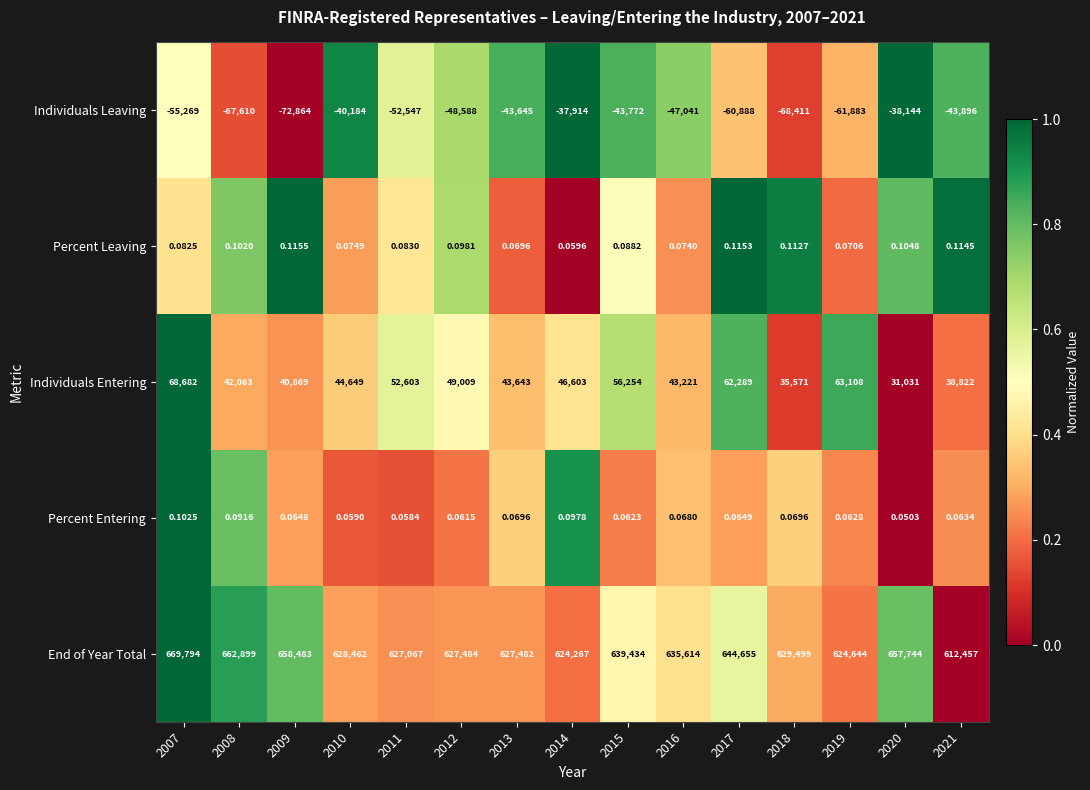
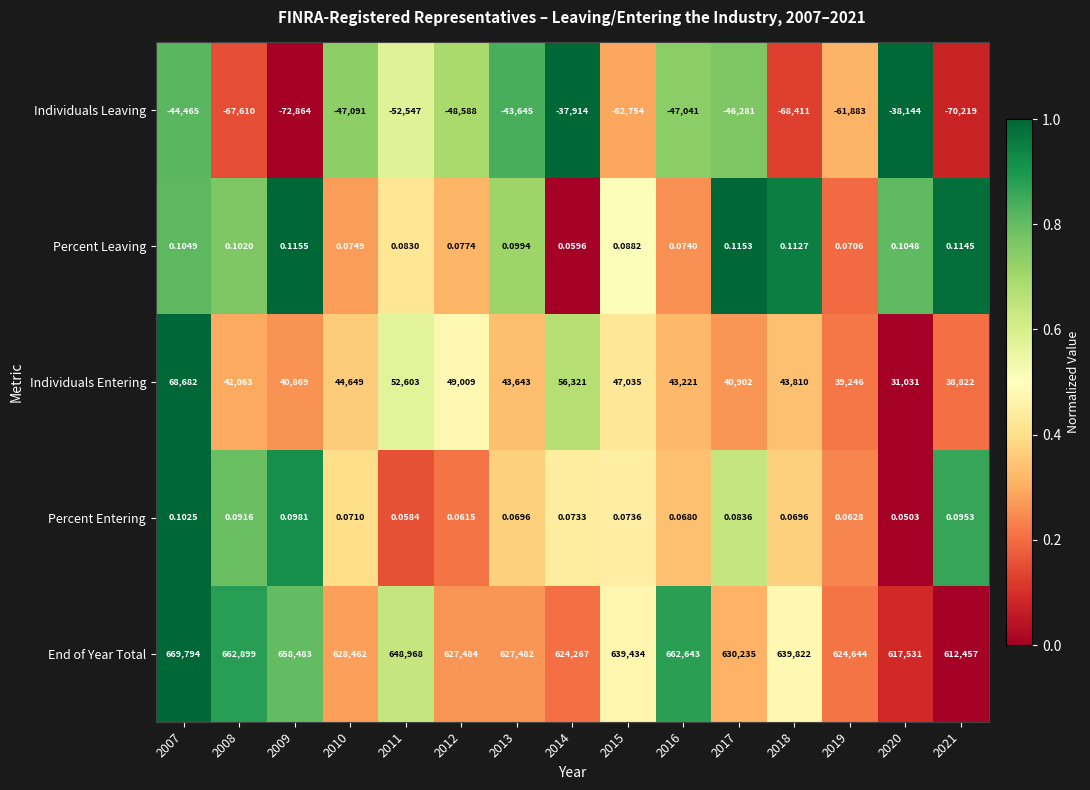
Individuals Leaving, 2007: -55,269 -> -44,465
Individuals Leaving, 2010: -40,184 -> -47,091
Individuals Leaving, 2015: -43,772 -> -62,754
Individuals Leaving, 2017: -60,888 -> -46,281
Individuals Leaving, 2021: -43,896 -> -70,219
Percent Leaving, 2007: 0.0825 -> 0.1049
Percent Leaving, 2012: 0.0981 -> 0.0774
Percent Leaving, 2013: 0.0696 -> 0.0994
Individuals Entering, 2014: 46,603 -> 56,321
Individuals Entering, 2015: 56,254 -> 47,035
Individuals Entering, 2017: 62,289 -> 40,902
Individuals Entering, 2018: 35,571 -> 43,810
Individuals Entering, 2019: 63,108 -> 39,246
Percent Entering, 2009: 0.0648 -> 0.0981
Percent Entering, 2010: 0.0590 -> 0.0710
Percent Entering, 2014: 0.0978 -> 0.0733
Percent Entering, 2015: 0.0623 -> 0.0736
Percent Entering, 2017: 0.0649 -> 0.0836
Percent Entering, 2021: 0.0634 -> 0.0953
End of Year Total, 2011: 627,067 -> 648,968
End of Year Total, 2016: 635,614 -> 662,643
End of Year Total, 2017: 644,655 -> 630,235
End of Year Total, 2018: 629,499 -> 639,822
End of Year Total, 2020: 657,744 -> 617,531
